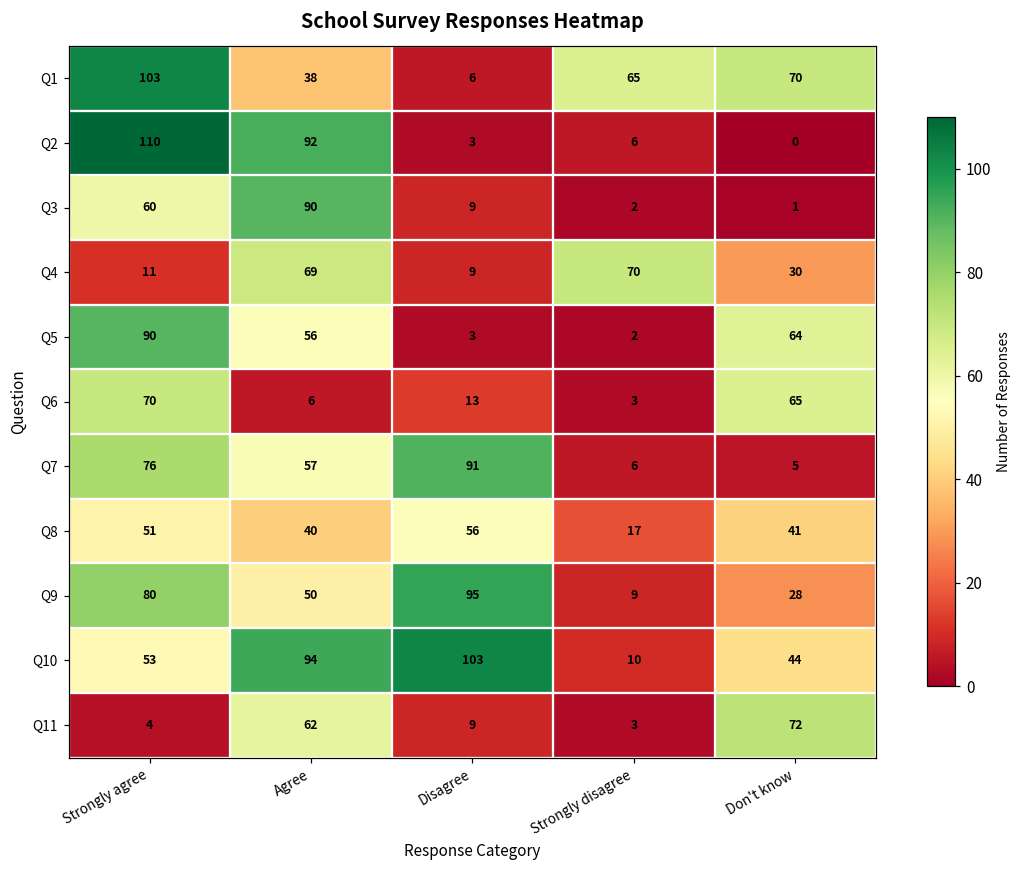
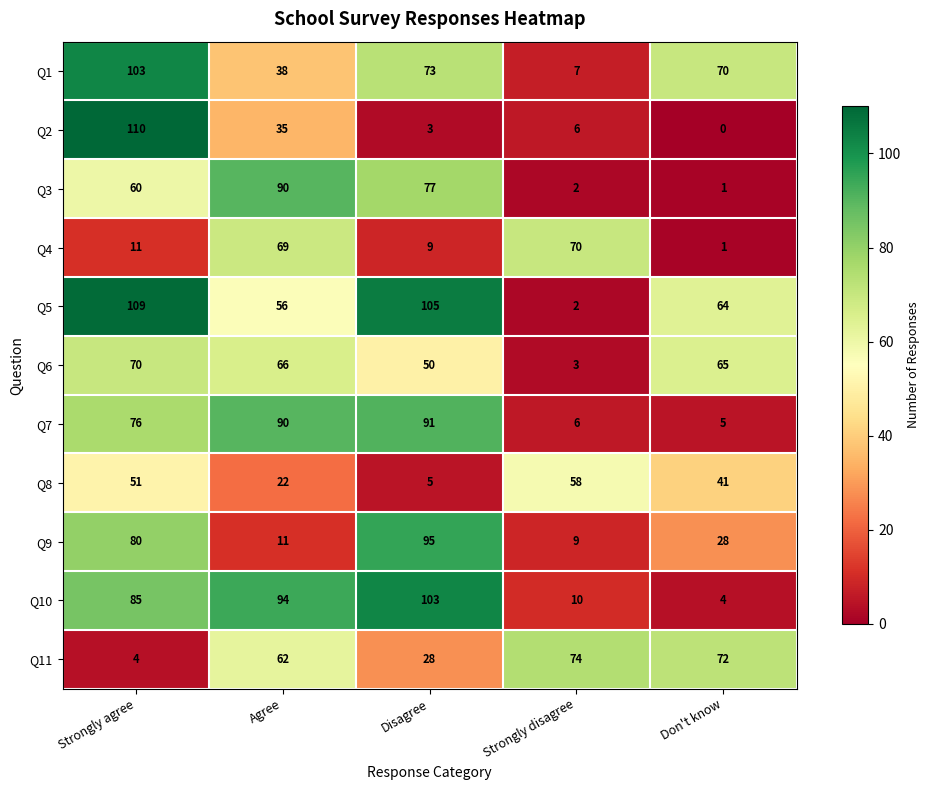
Q1, Disagree: 6 -> 73
Q1, Strongly disagree: 65 -> 7
Q2, Agree: 92 -> 35
Q3, Disagree: 9 -> 77
Q4, Don't know: 30 -> 1
Q5, Strongly agree: 90 -> 109
Q5, Disagree: 3 -> 105
Q6, Agree: 6 -> 66
Q6, Disagree: 13 -> 50
Q7, Agree: 57 -> 90
Q8, Agree: 40 -> 22
Q8, Disagree: 56 -> 5
Q8, Strongly disagree: 17 -> 58
Q9, Agree: 50 -> 11
Q10, Strongly agree: 53 -> 85
Q10, Don't know: 44 -> 4
Q11, Disagree: 9 -> 28
Q11, Strongly disagree: 3 -> 74
